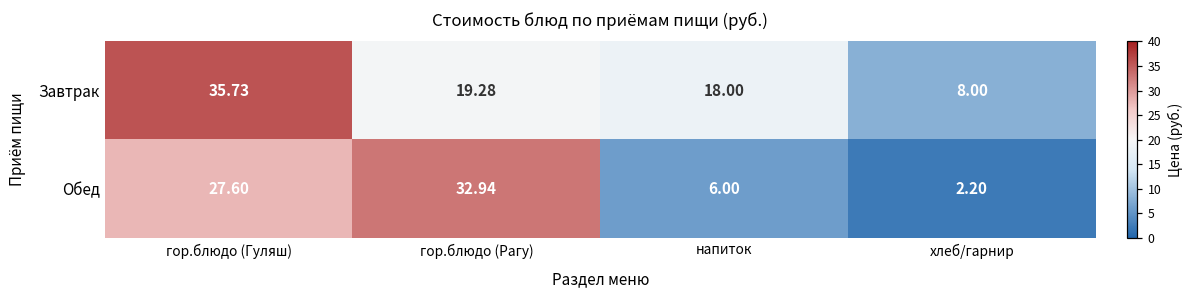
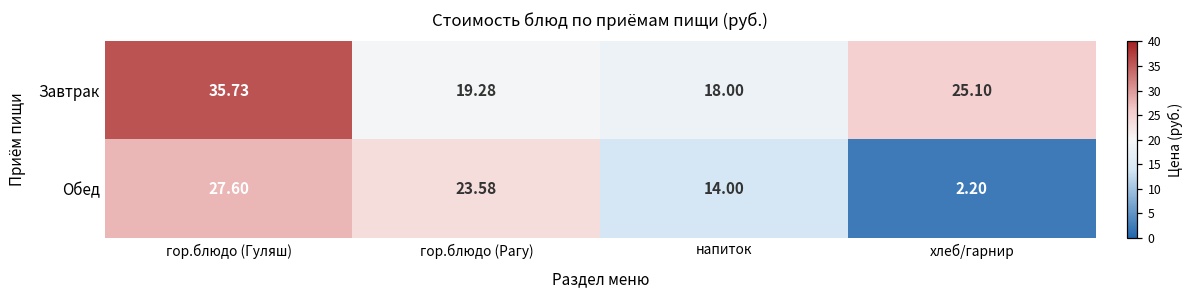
Завтрак, хлеб/гарнир: 8.00 -> 25.10
Обед, гор.блюдо (Рагу): 32.94 -> 23.58
Обед, напиток: 6.00 -> 14.00
